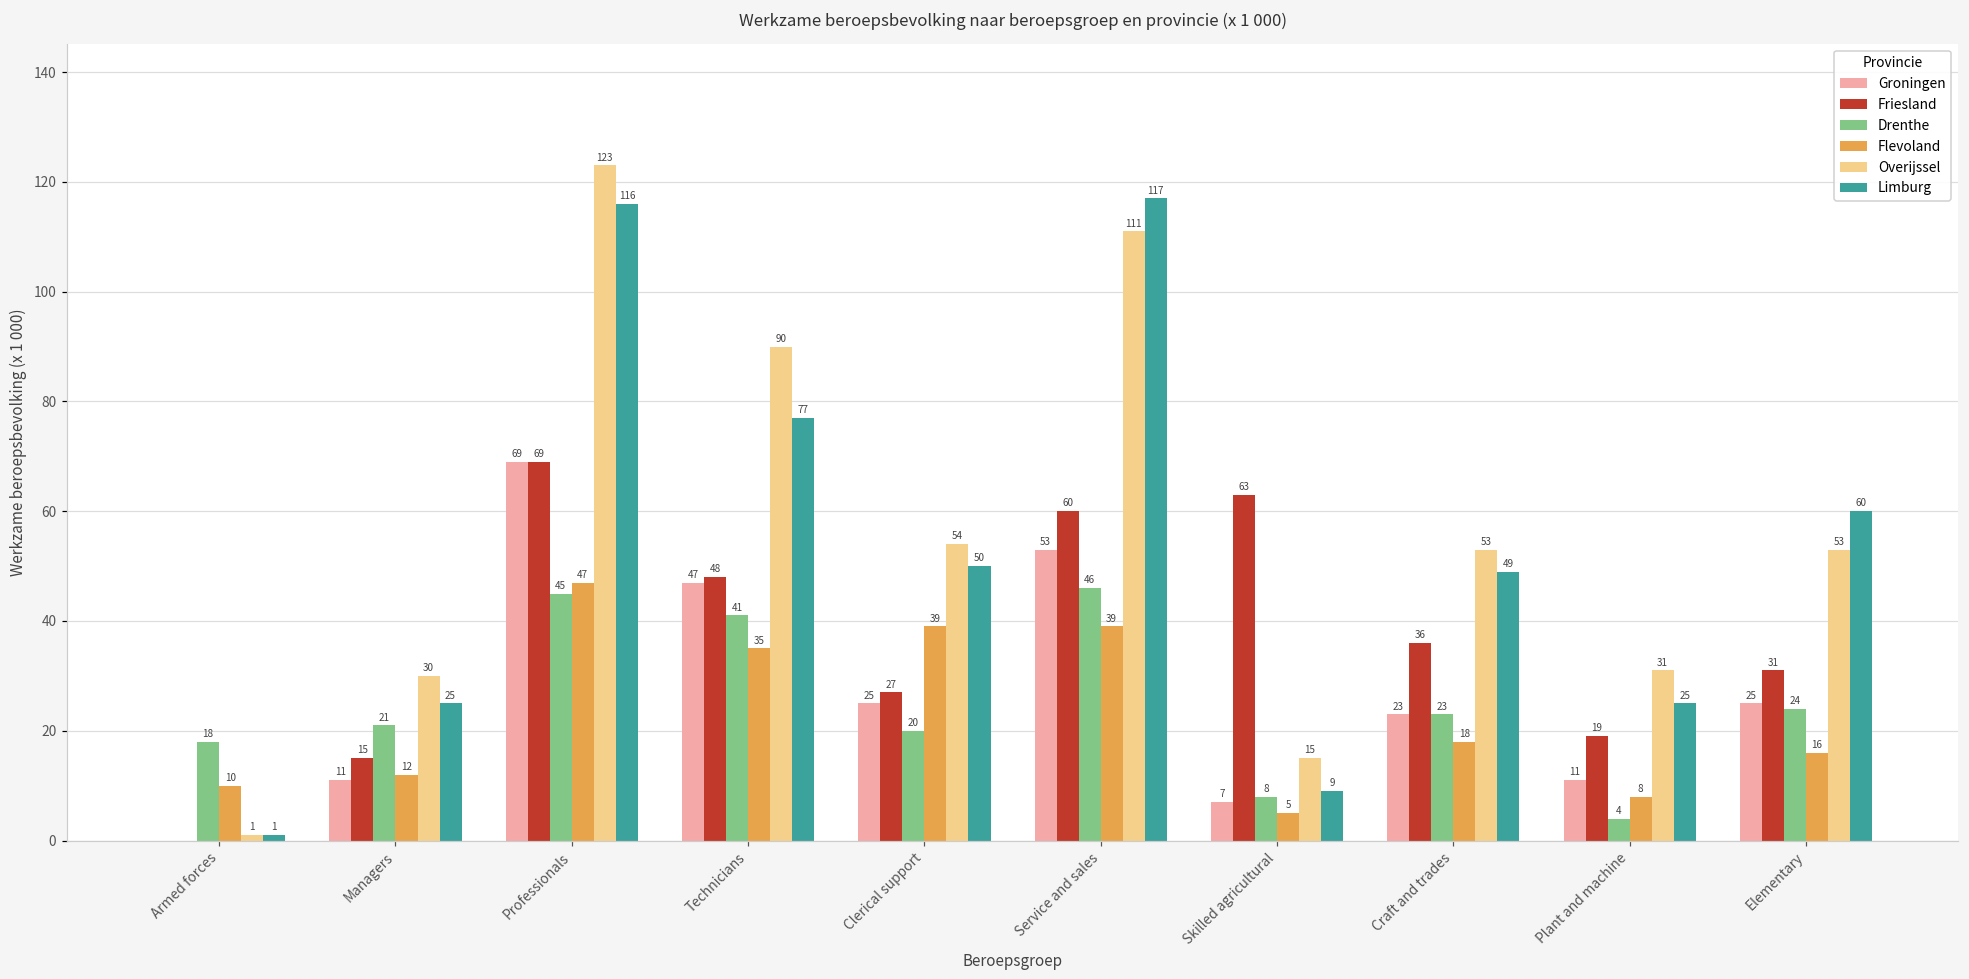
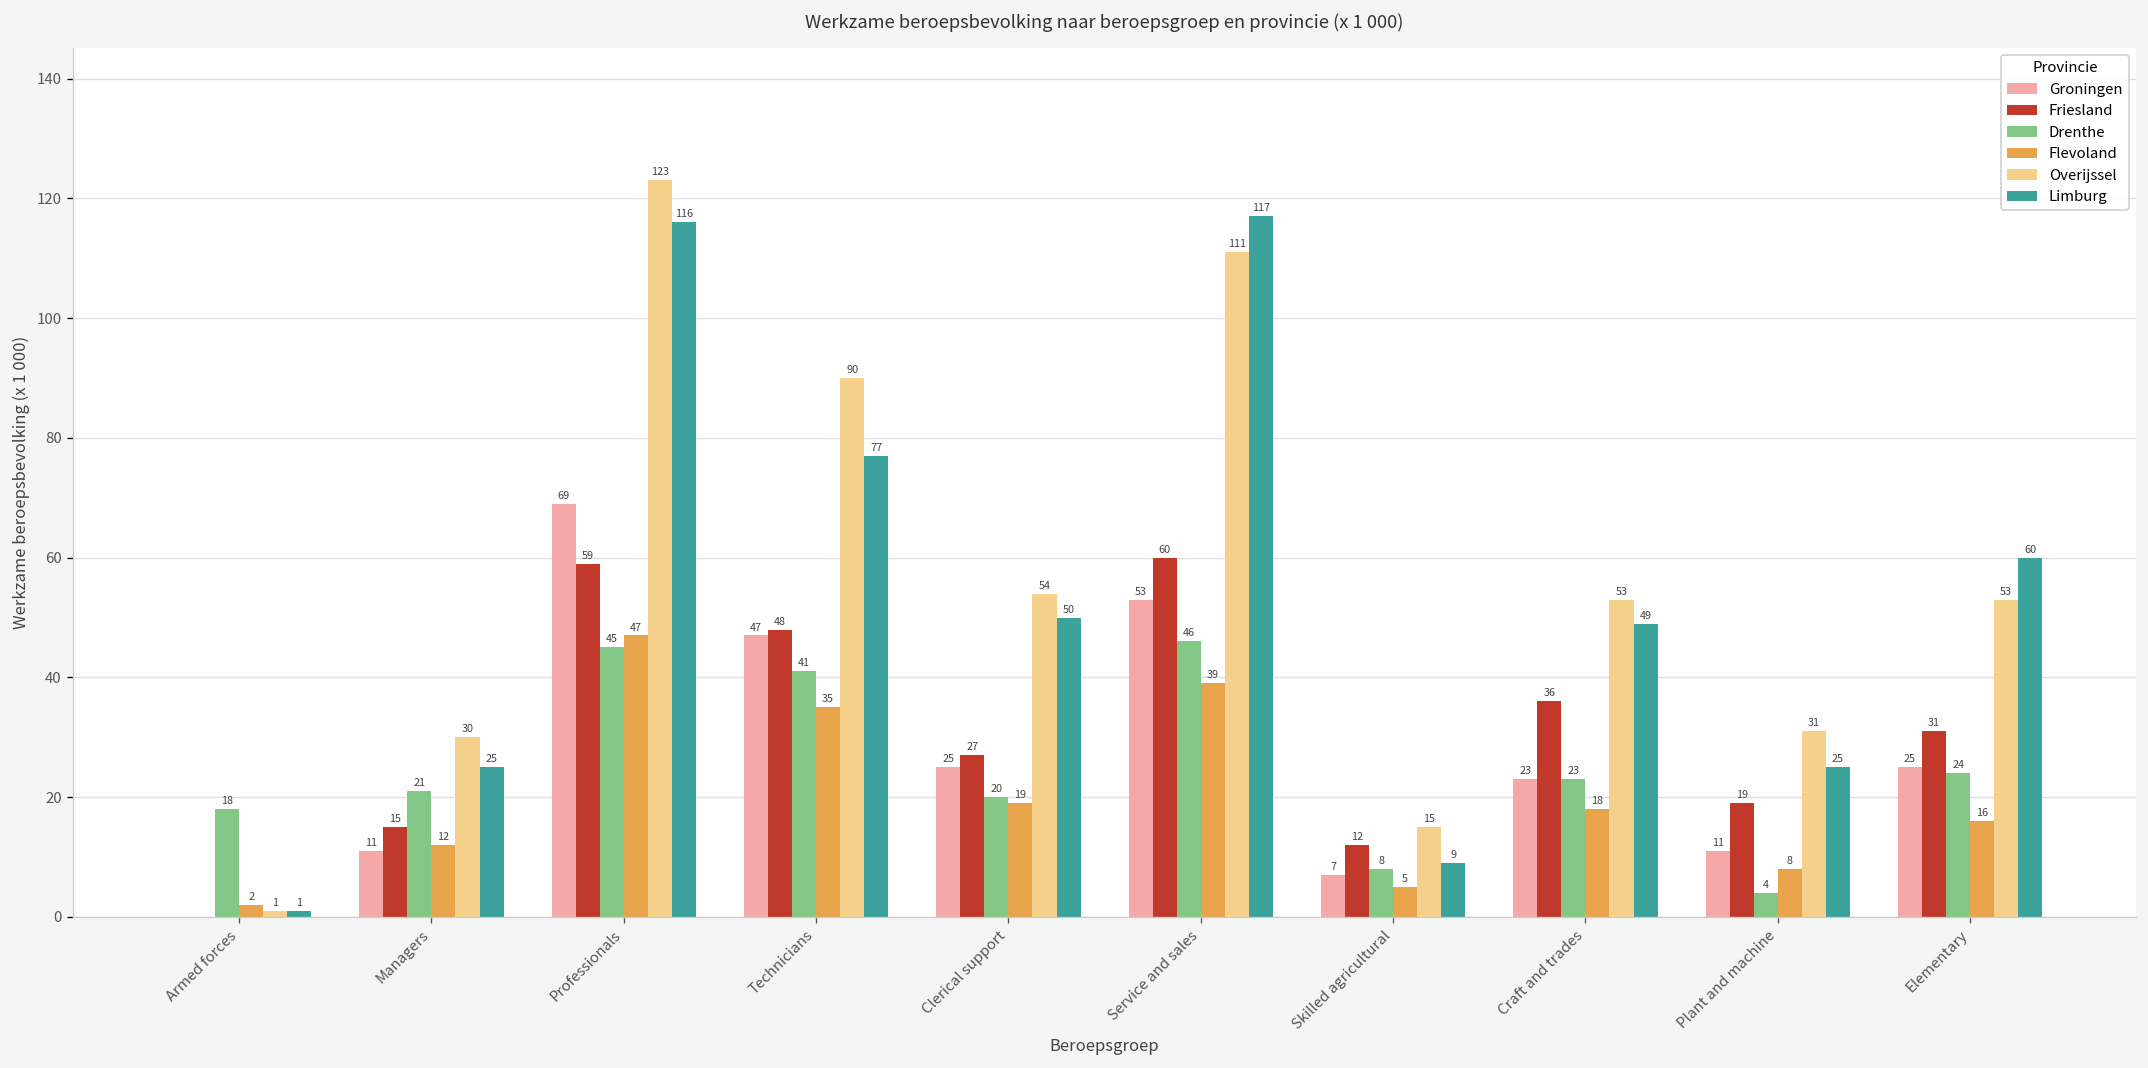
Flevoland, Armed forces: 10 -> 2
Friesland, Professionals: 69 -> 59
Flevoland, Clerical support: 39 -> 19
Friesland, Skilled agricultural: 63 -> 12
